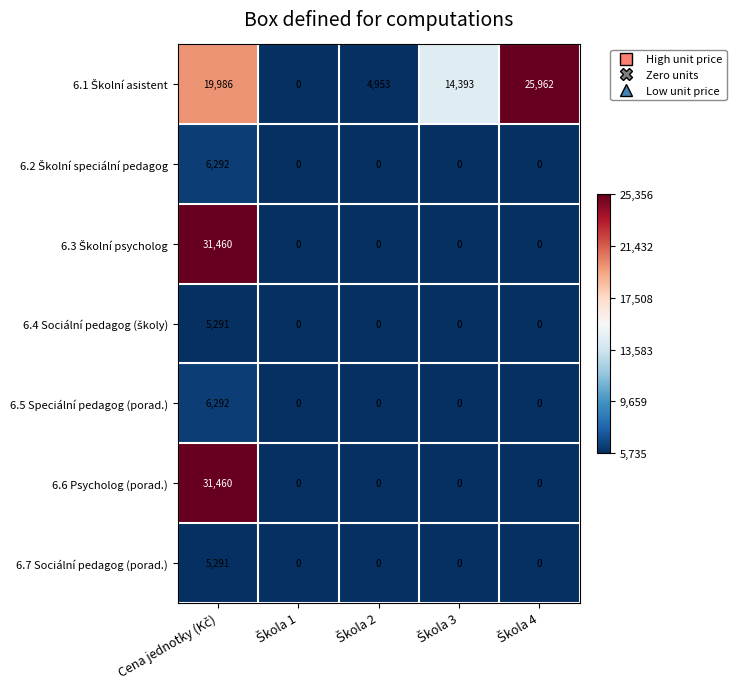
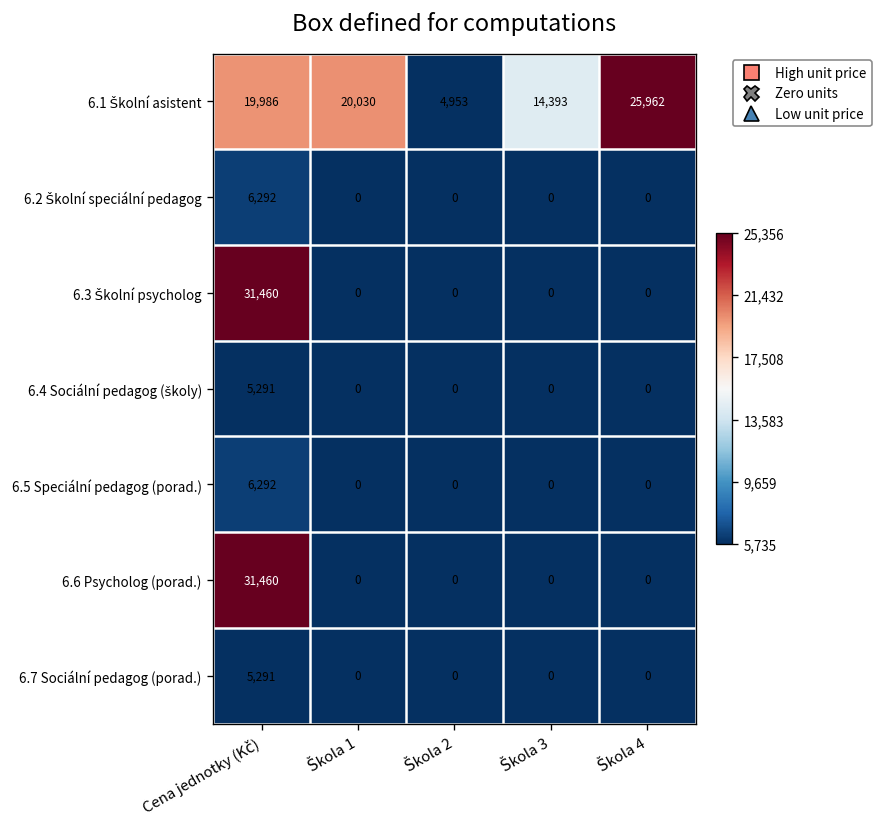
6.1 Školní asistent, Škola 1: 0 -> 20,030
